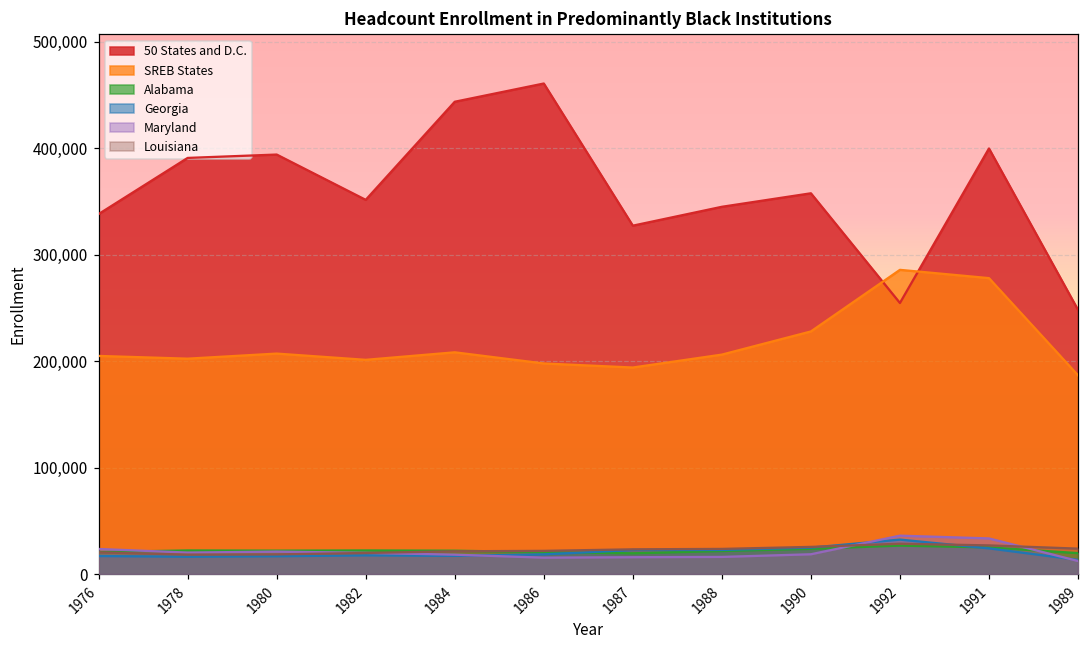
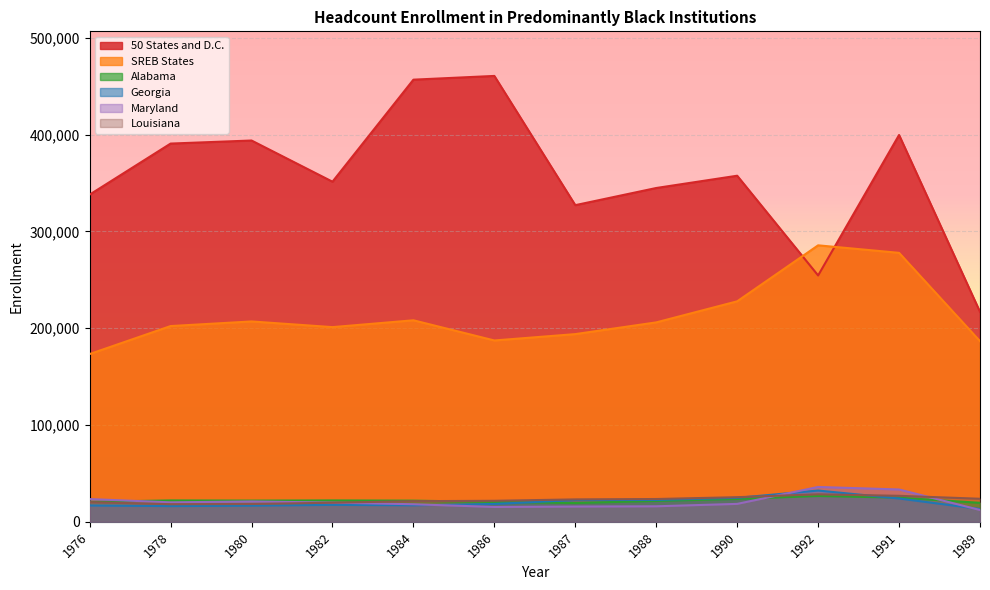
SREB States, 1976: 200,000 -> 170,000
50 States and D.C., 1984: 440,000 -> 460,000
SREB States, 1986: 200,000 -> 190,000
50 States and D.C., 1989: 250,000 -> 220,000
